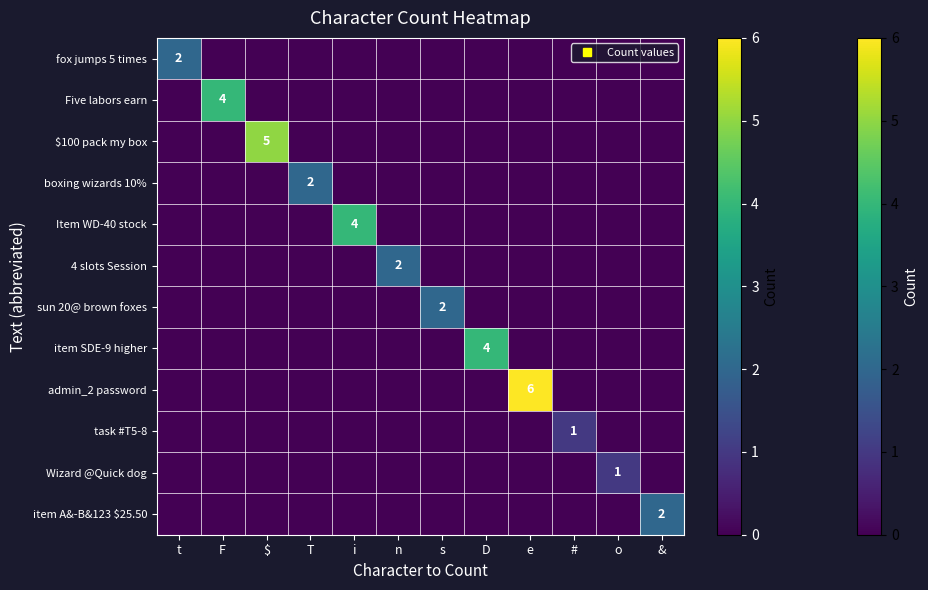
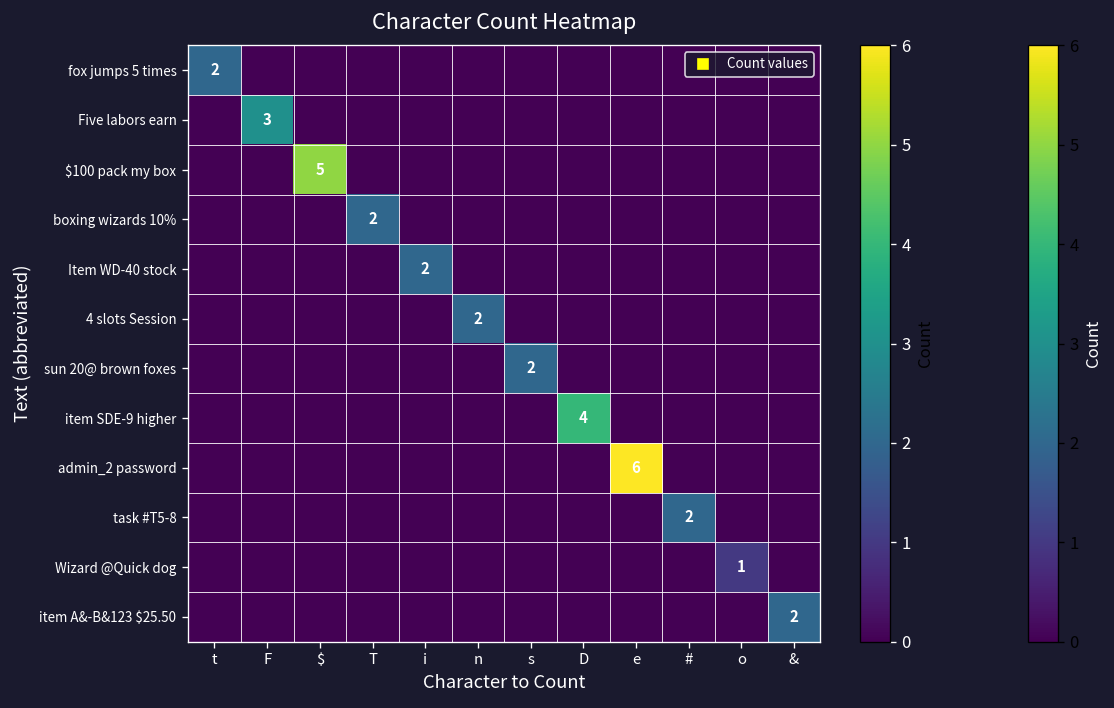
Five labors earn, F: 4 -> 3
Item WD-40 stock, i: 4 -> 2
task #T5-8, #: 1 -> 2
